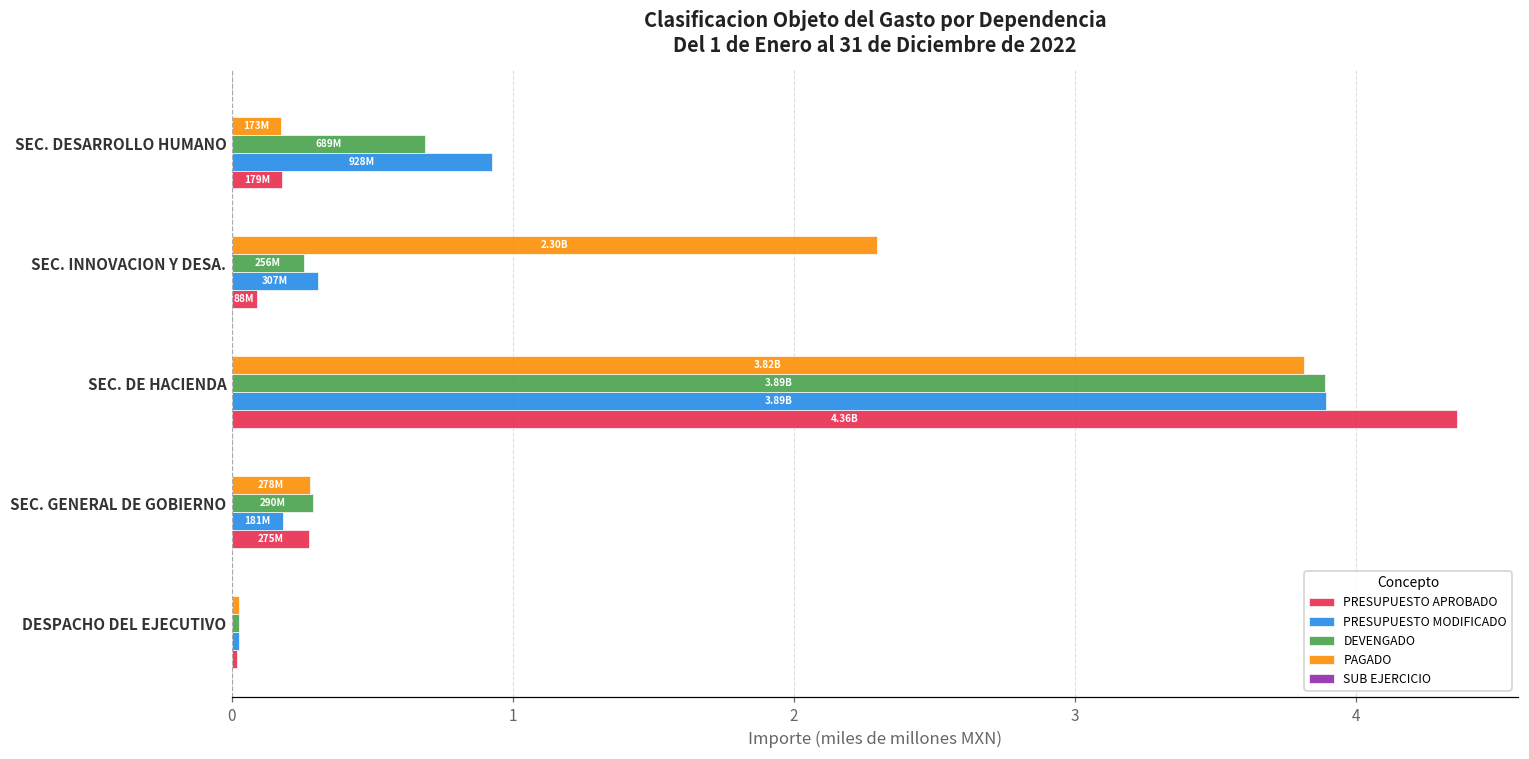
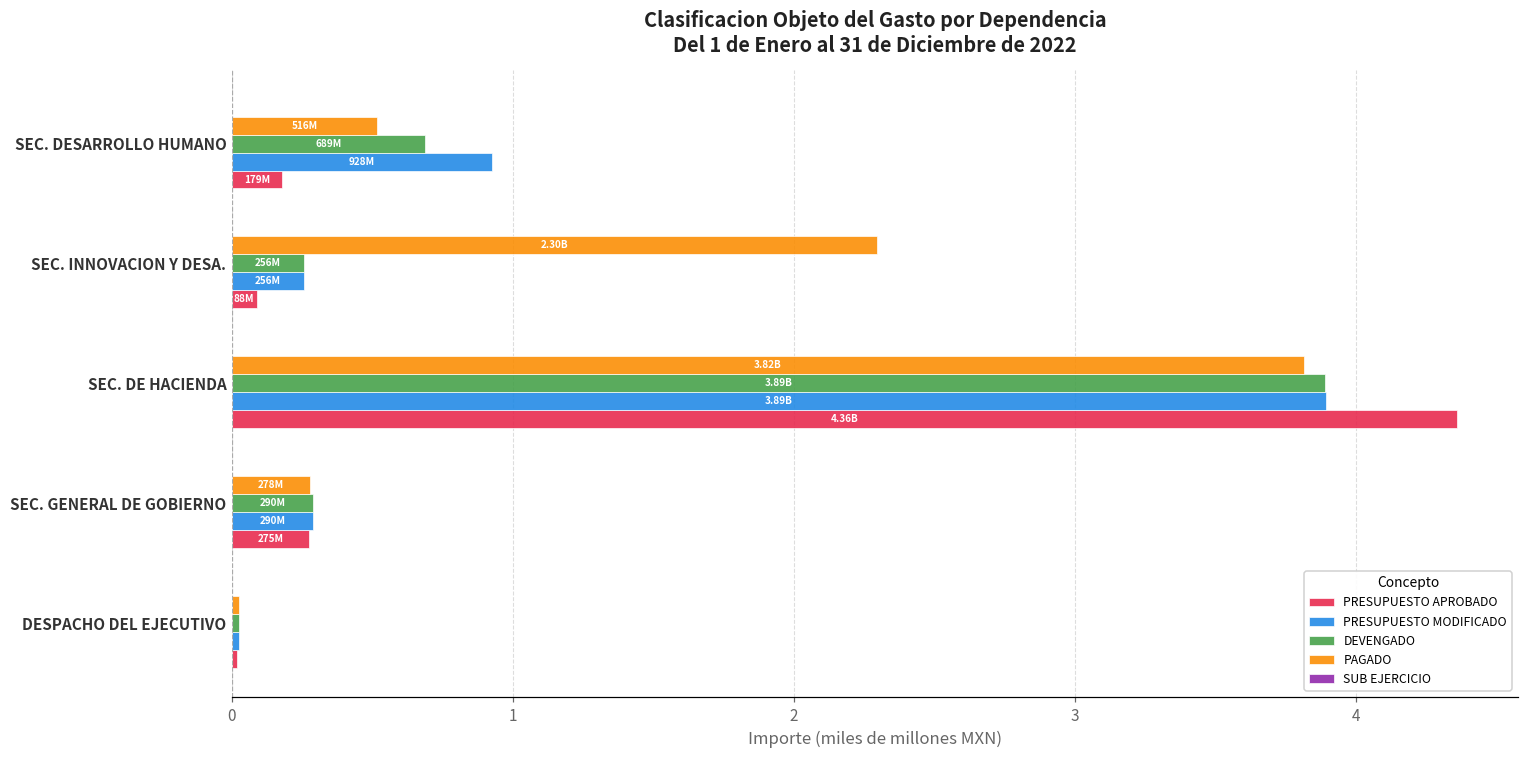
PAGADO, SEC. DESARROLLO HUMANO: 173M -> 516M
PRESUPUESTO MODIFICADO, SEC. INNOVACION Y DESA.: 307M -> 256M
PRESUPUESTO MODIFICADO, SEC. GENERAL DE GOBIERNO: 181M -> 290M
